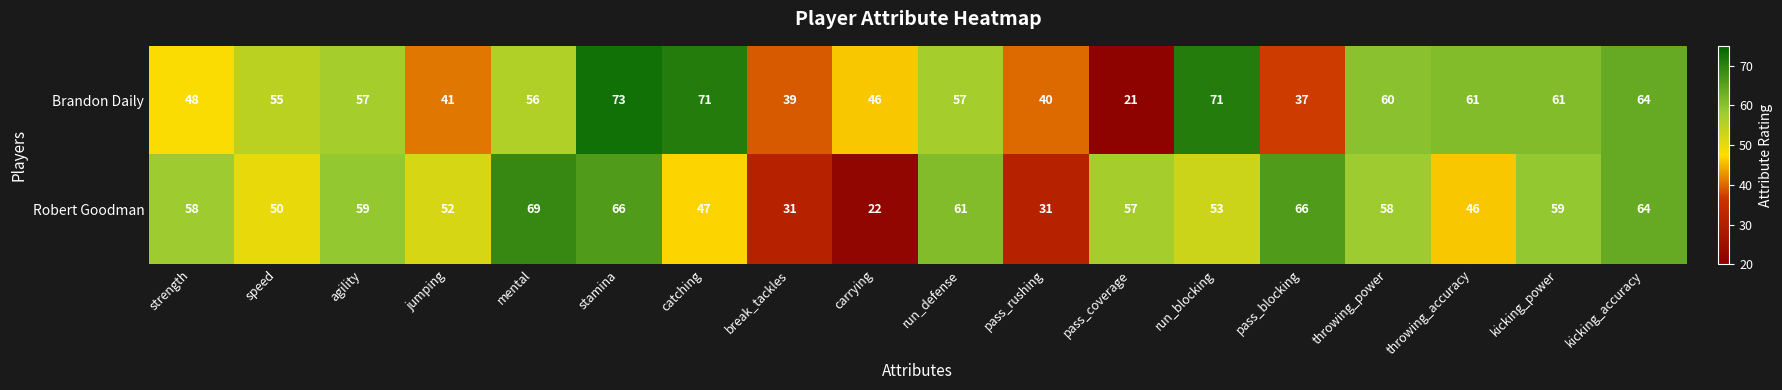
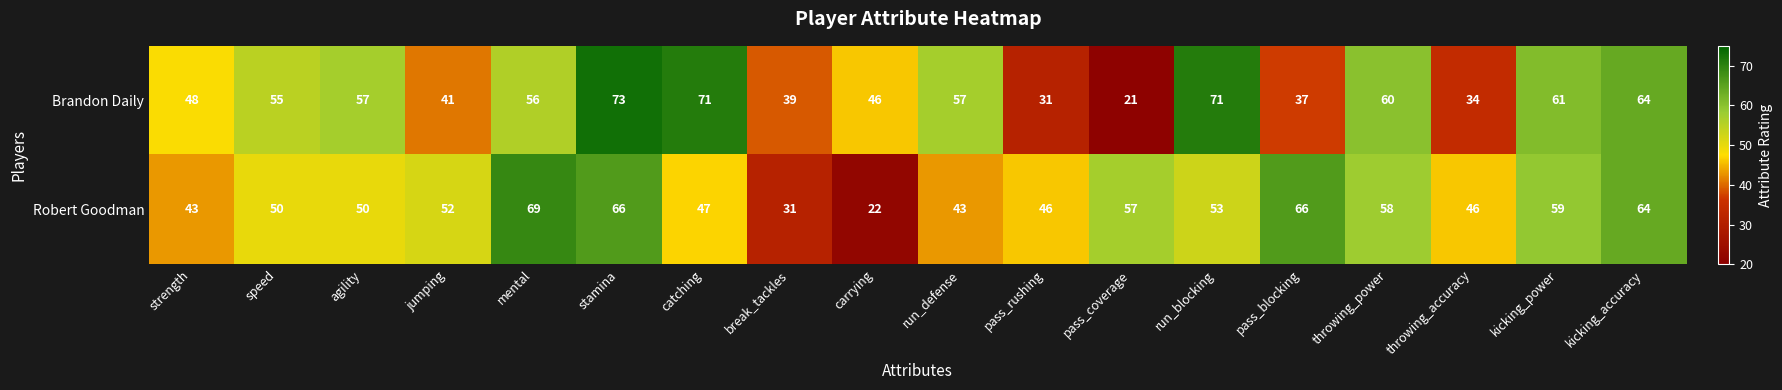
Brandon Daily, pass_rushing: 40 -> 31
Brandon Daily, throwing_accuracy: 61 -> 34
Robert Goodman, strength: 58 -> 43
Robert Goodman, agility: 59 -> 50
Robert Goodman, run_defense: 61 -> 43
Robert Goodman, pass_rushing: 31 -> 46
